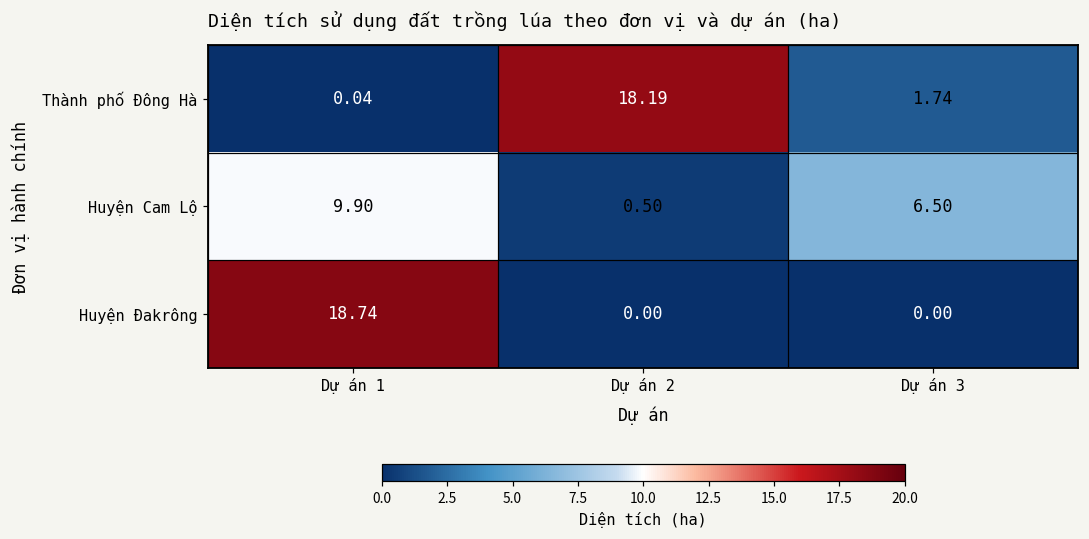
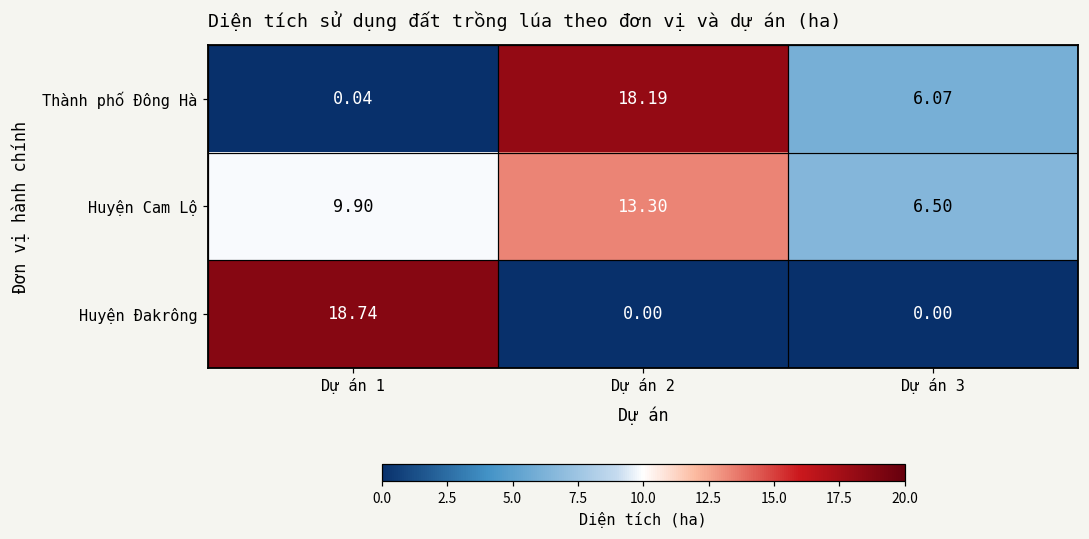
Thành phố Đông Hà, Dự án 3: 1.74 -> 6.07
Huyện Cam Lộ, Dự án 2: 0.50 -> 13.30
